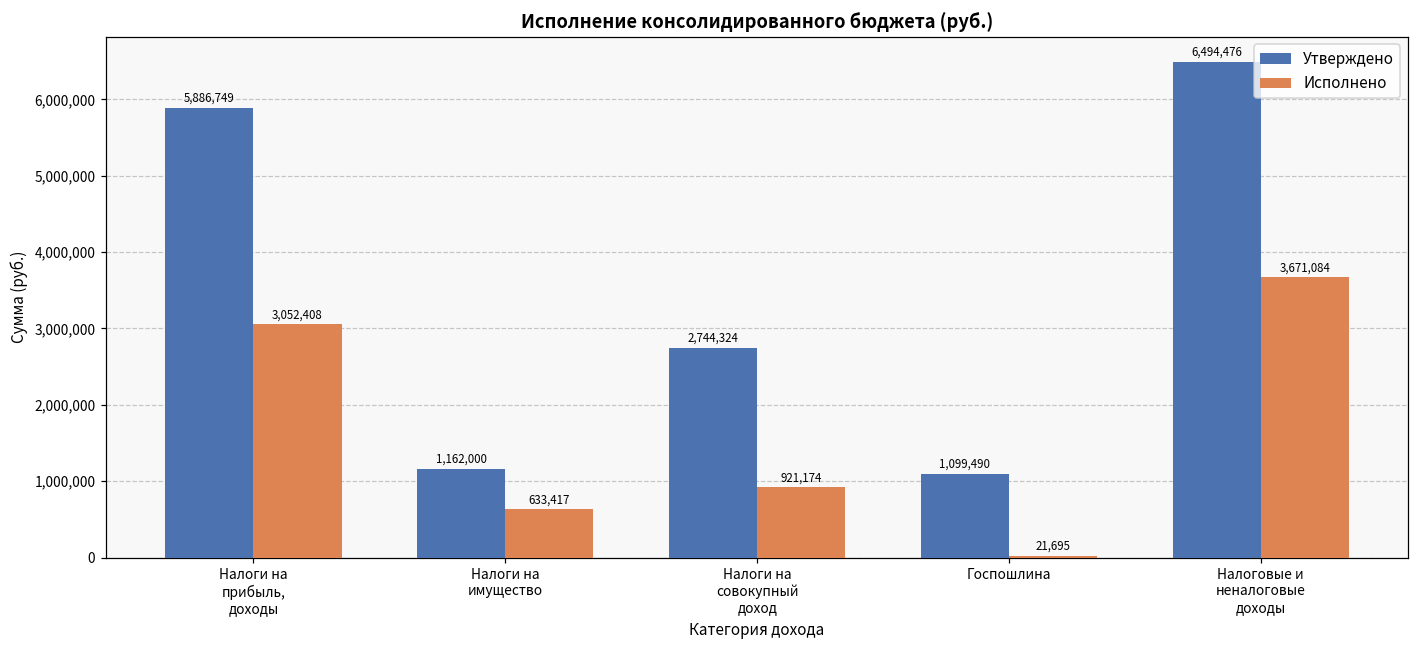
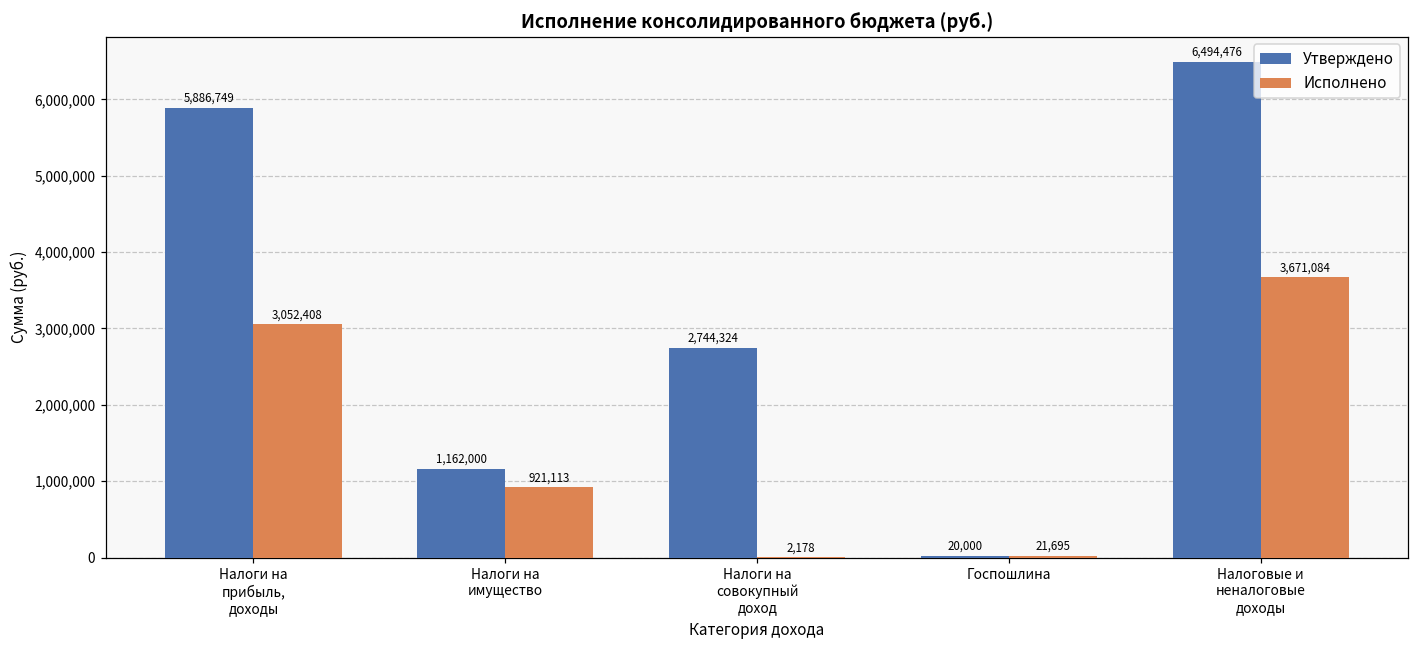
Исполнено, Налоги на имущество: 633,417 -> 921,113
Исполнено, Налоги на совокупный доход: 921,174 -> 2,178
Утверждено, Госпошлина: 1,099,490 -> 20,000
